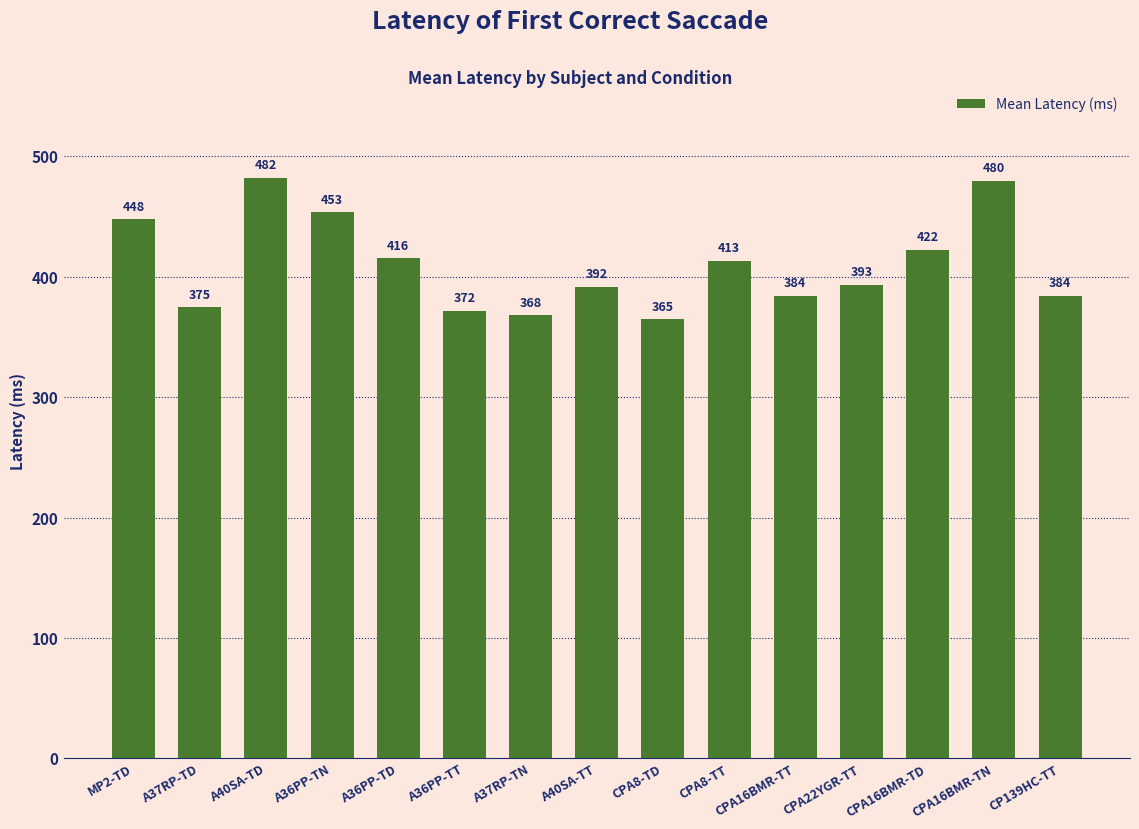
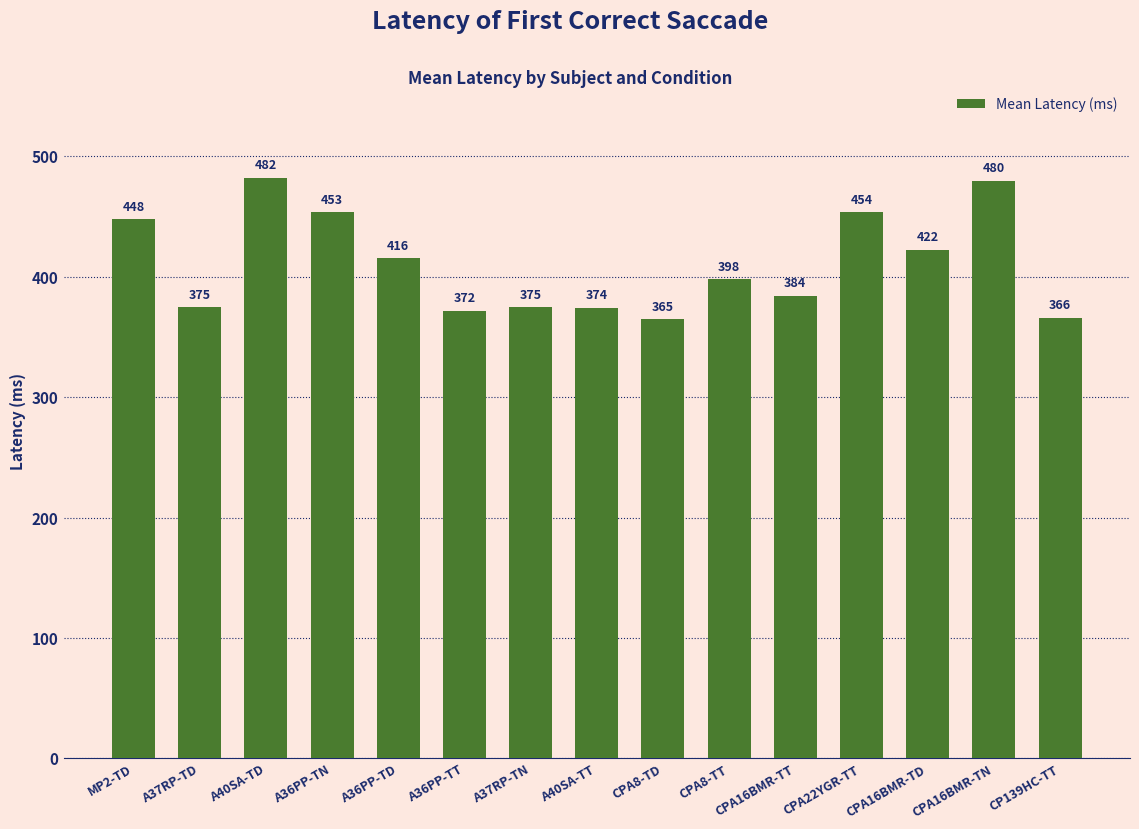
A37RP-TN: 368 -> 375
A40SA-TT: 392 -> 374
CPA8-TT: 413 -> 398
CPA22YGR-TT: 393 -> 454
CP139HC-TT: 384 -> 366
